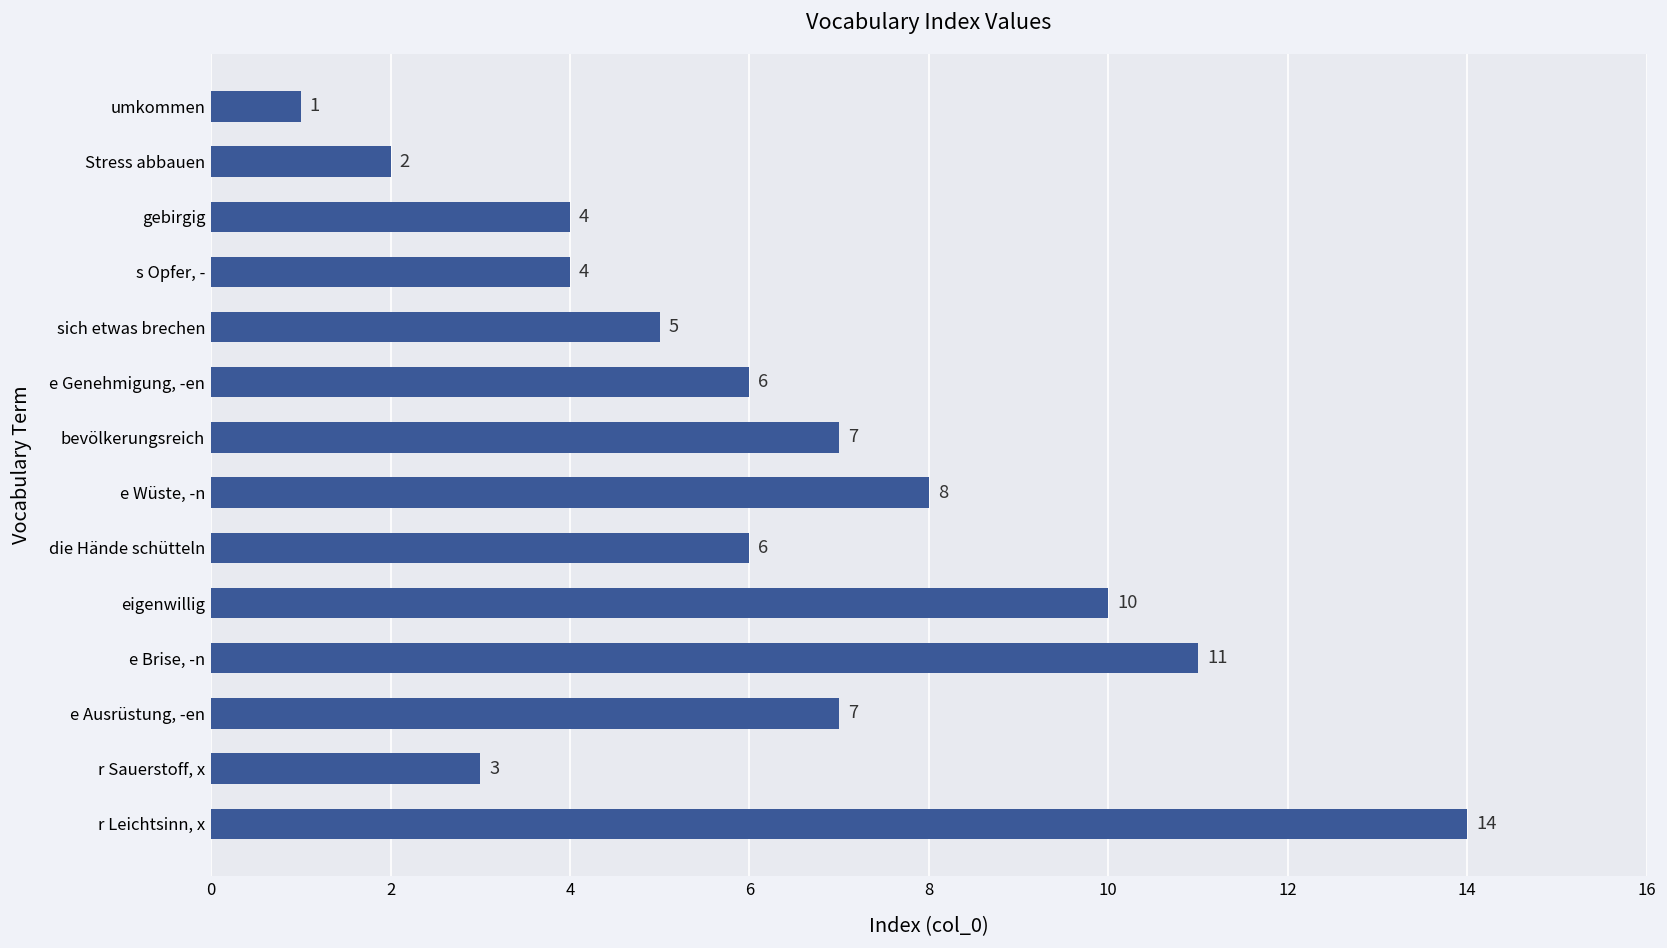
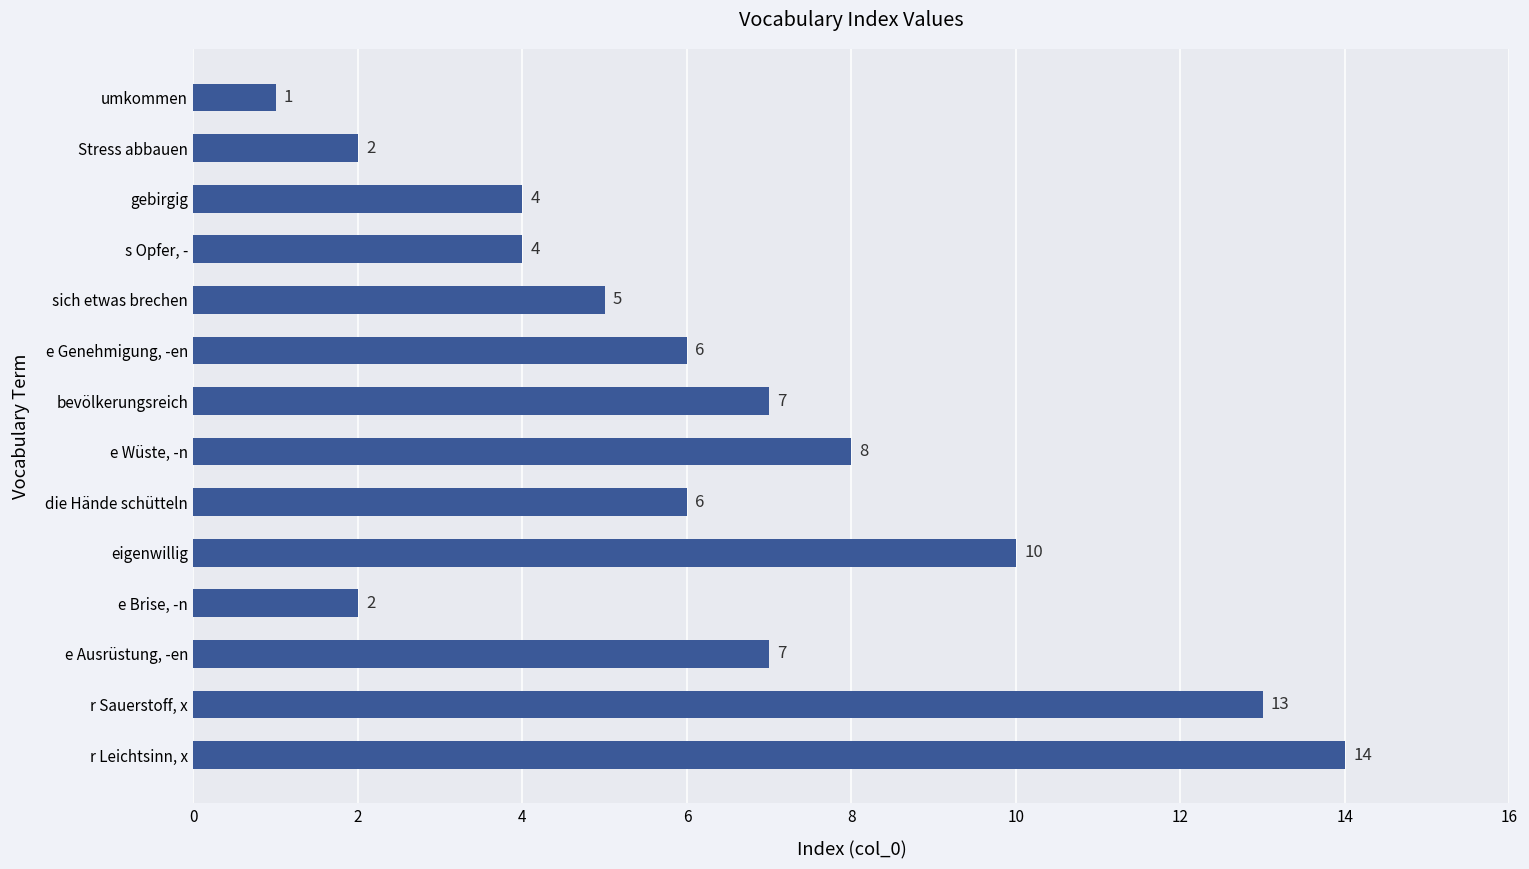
e Brise, -n: 11 -> 2
r Sauerstoff, x: 3 -> 13
